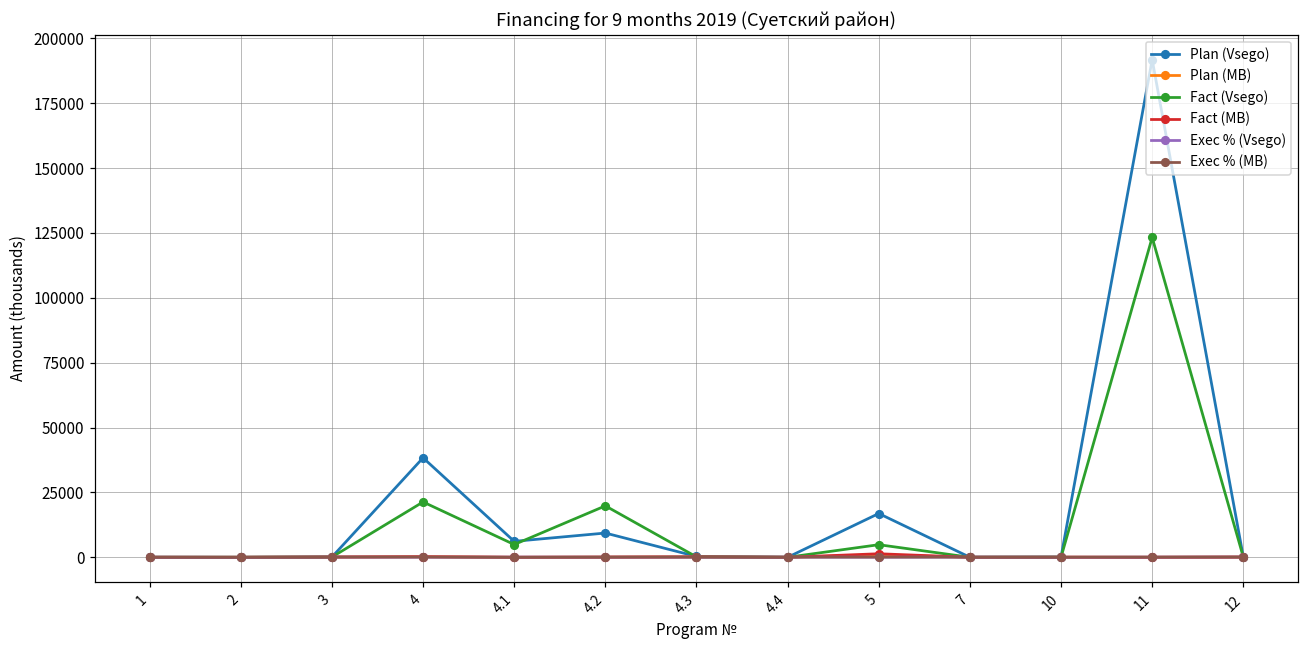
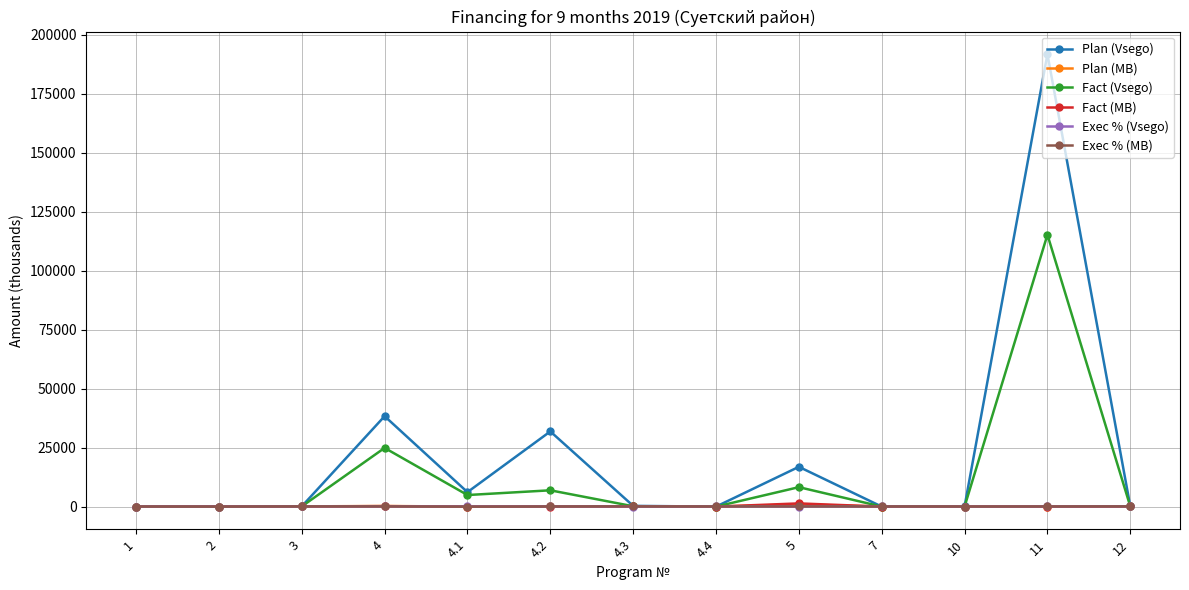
Fact (Vsego), 4: 21000 -> 25000
Plan (Vsego), 4.2: 9000 -> 32000
Fact (Vsego), 4.2: 20000 -> 7000
Fact (Vsego), 5: 5000 -> 8000
Fact (Vsego), 11: 123000 -> 115000
